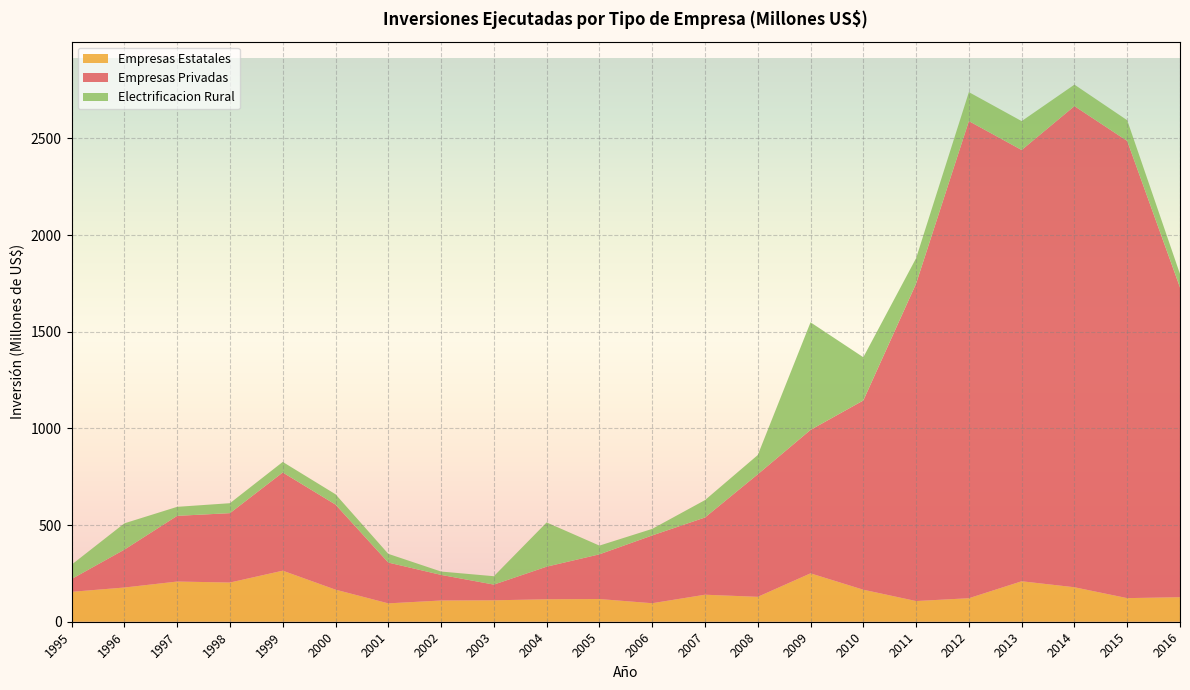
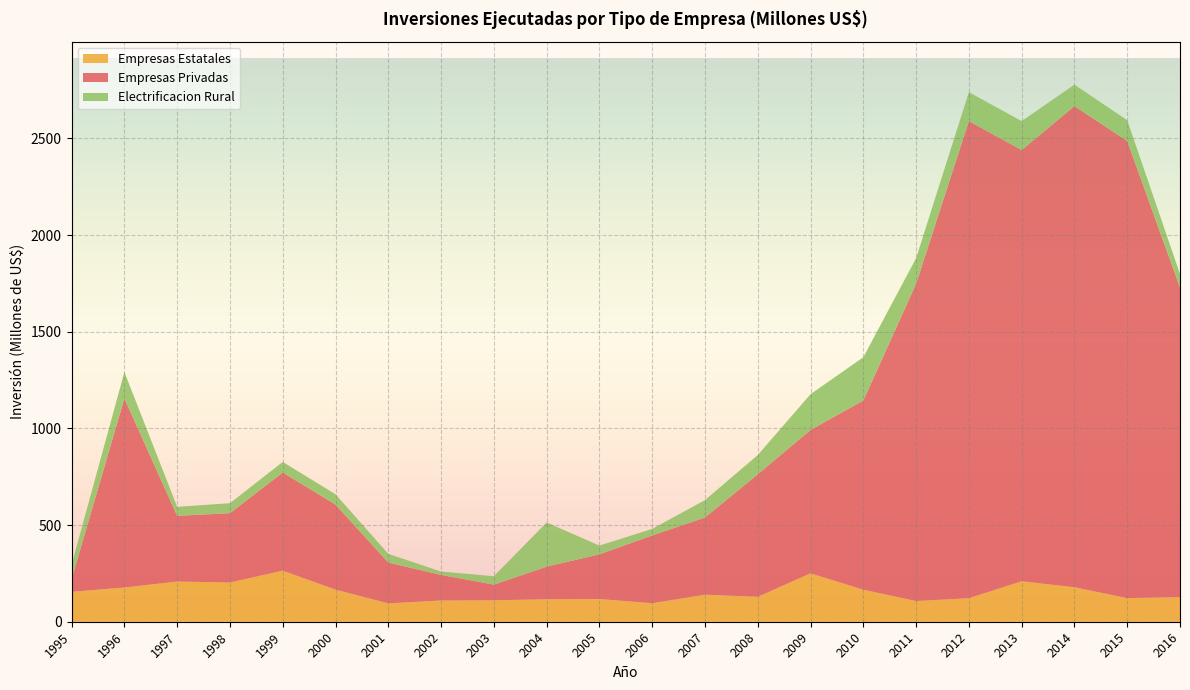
Empresas Privadas, 1996: 200 -> 980
Electrificacion Rural, 2009: 560 -> 180
